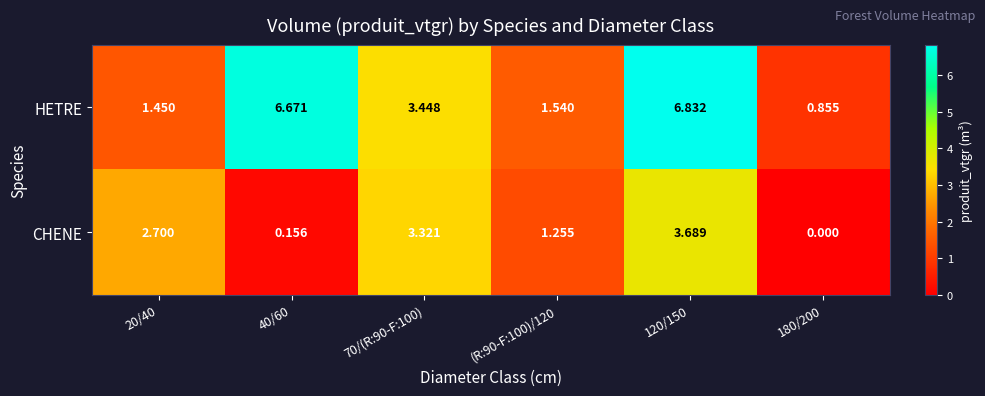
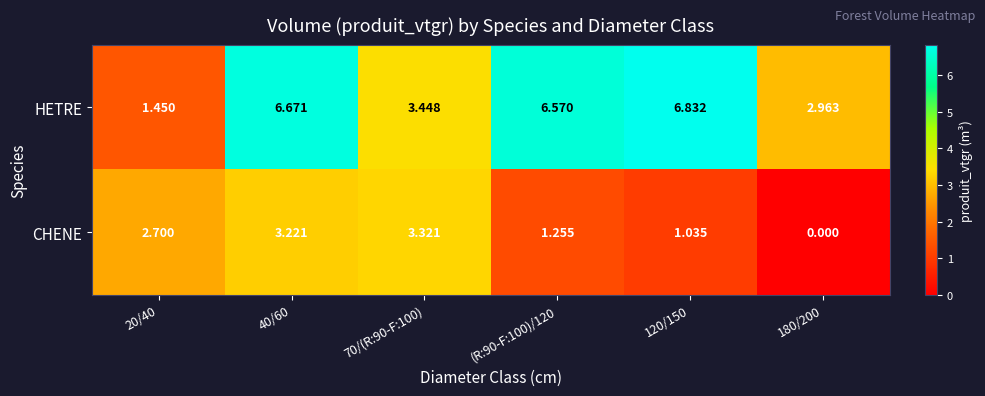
HETRE, (R:90-F:100)/120: 1.540 -> 6.570
HETRE, 180/200: 0.855 -> 2.963
CHENE, 40/60: 0.156 -> 3.221
CHENE, 120/150: 3.689 -> 1.035
